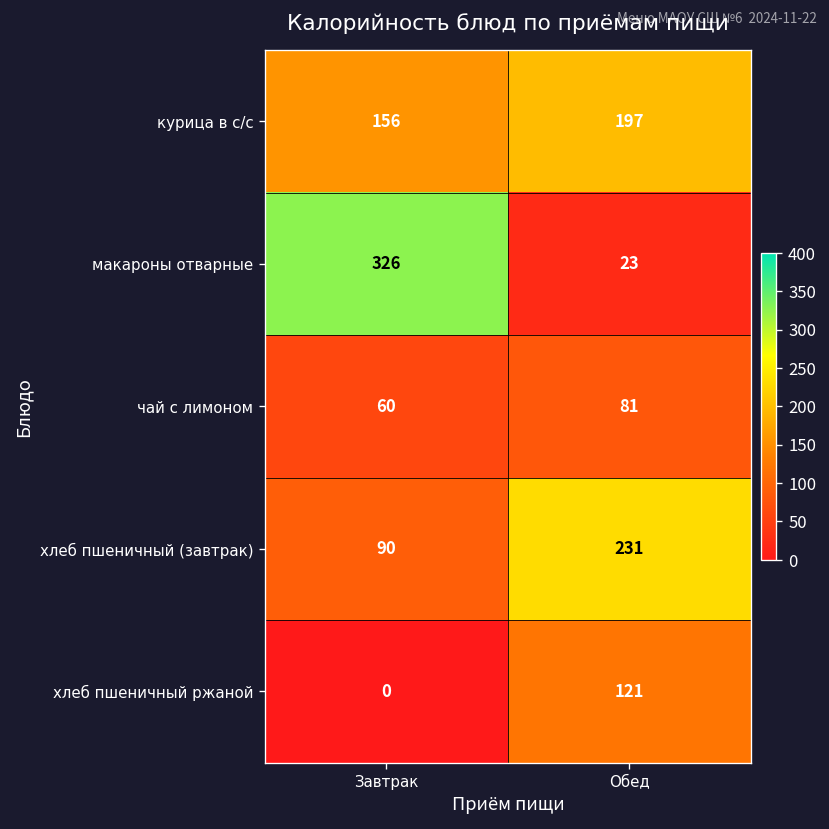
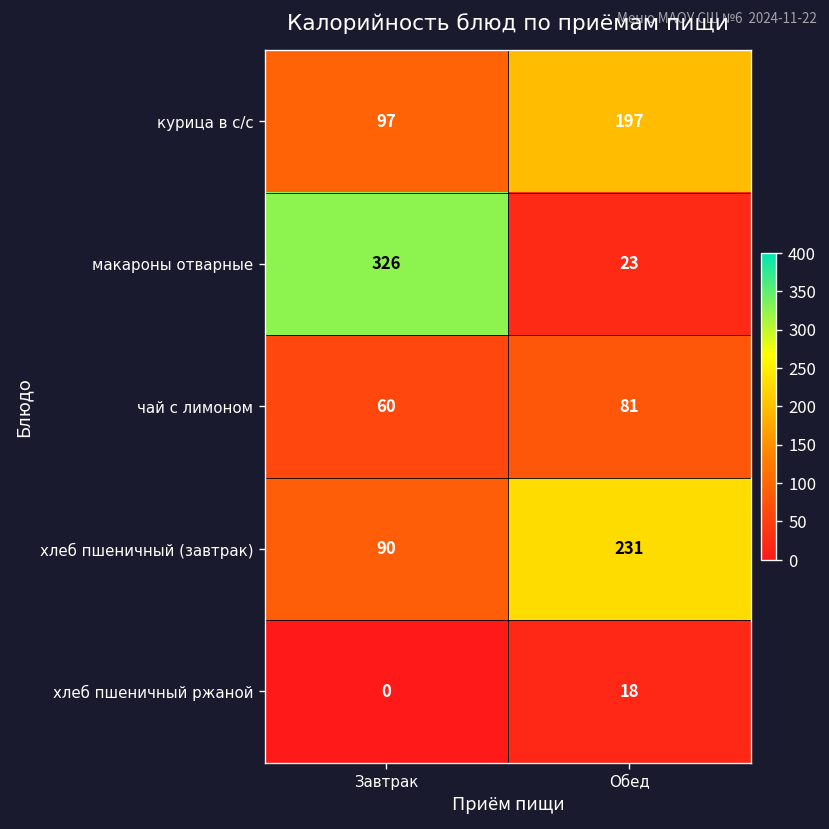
курица в с/с, Завтрак: 156 -> 97
хлеб пшеничный ржаной, Обед: 121 -> 18
